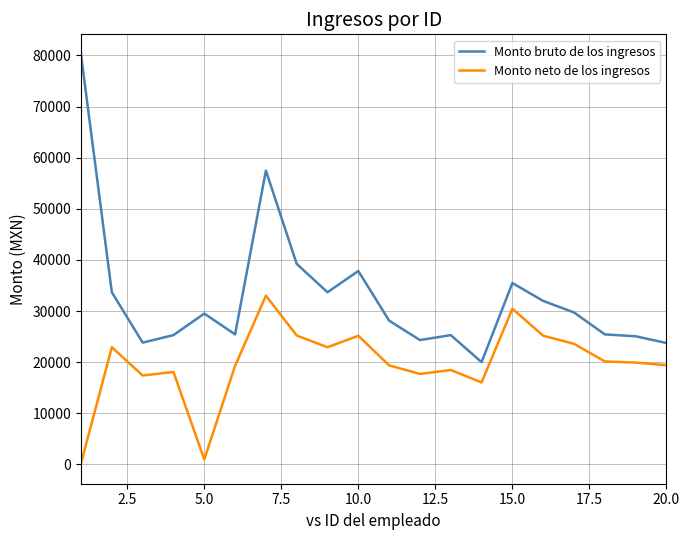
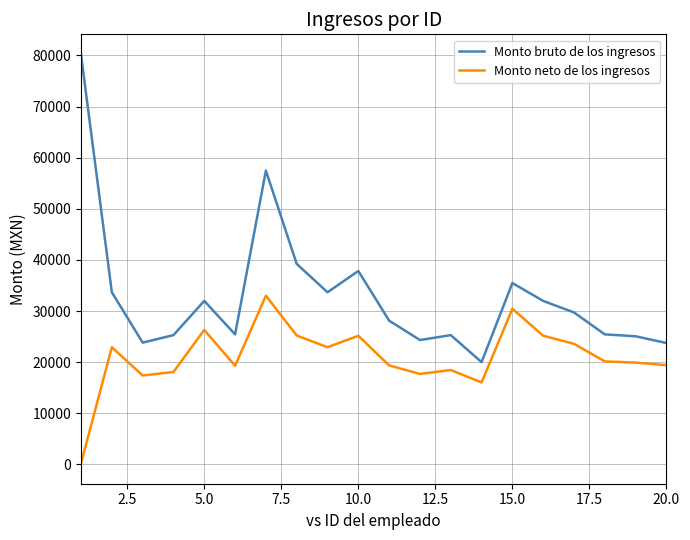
Monto bruto de los ingresos, 5.0: 30000 -> 32000
Monto neto de los ingresos, 5.0: 1000 -> 26000
